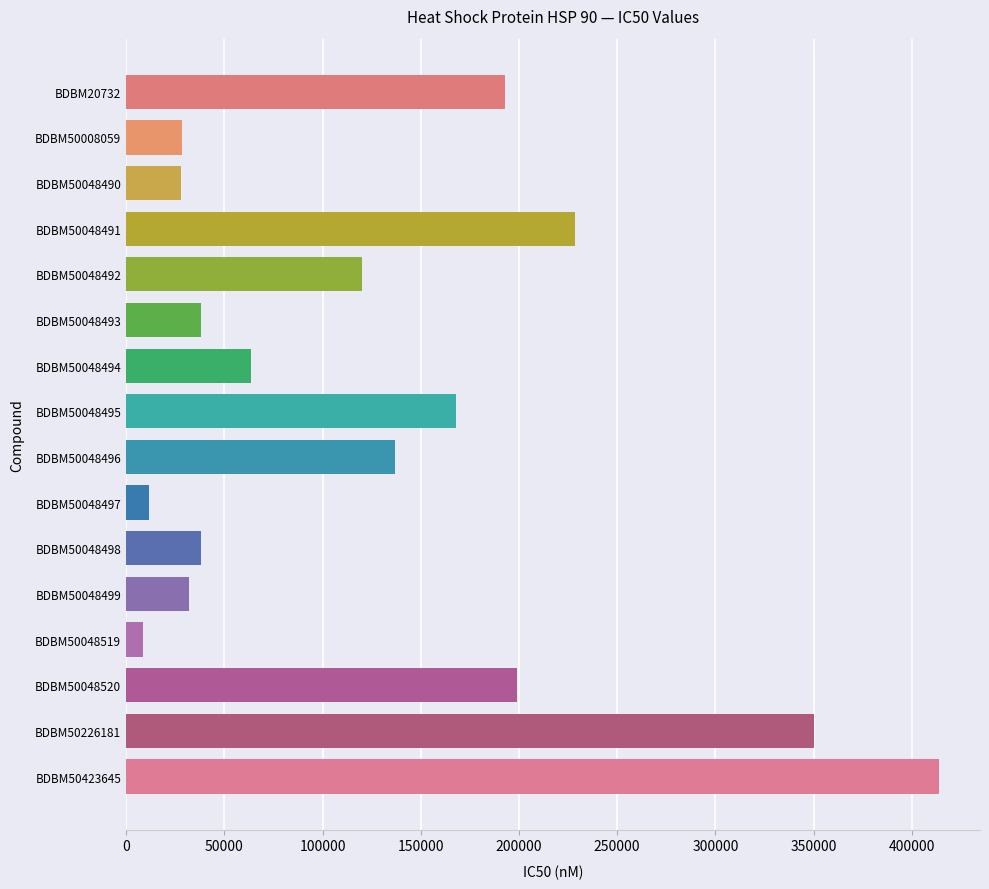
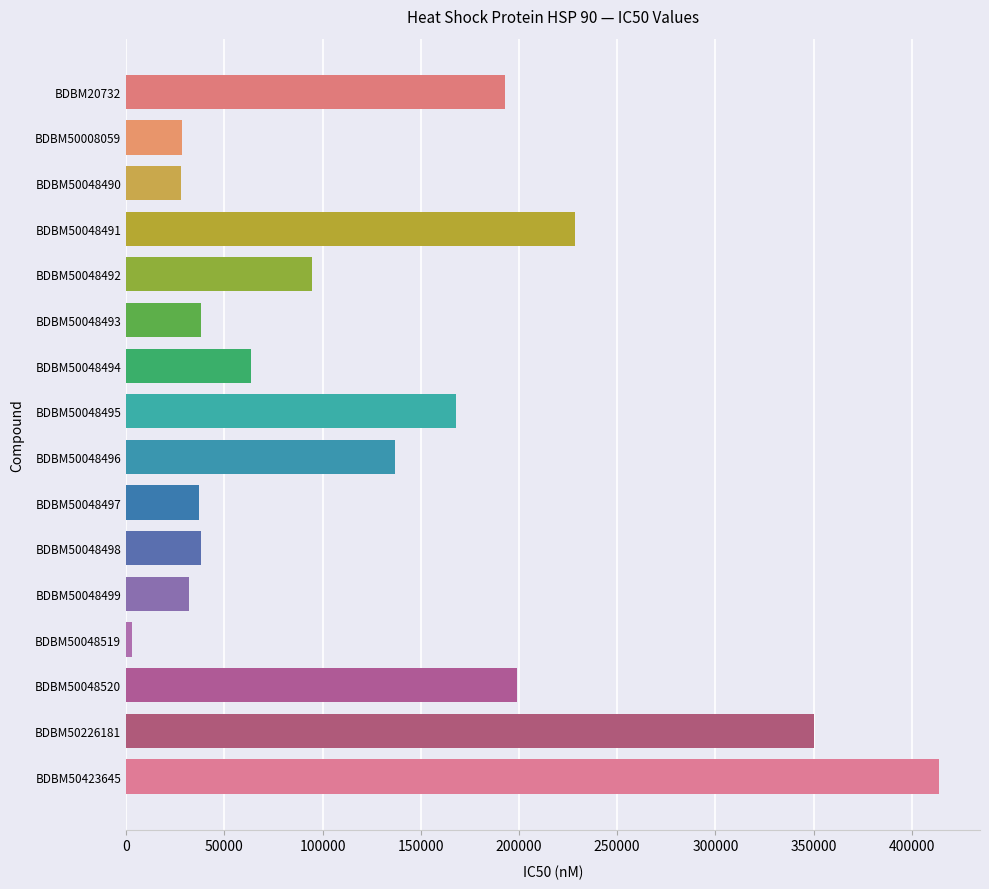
BDBM50048492: 120000 -> 95000
BDBM50048497: 12000 -> 37000
BDBM50048519: 8000 -> 3000
